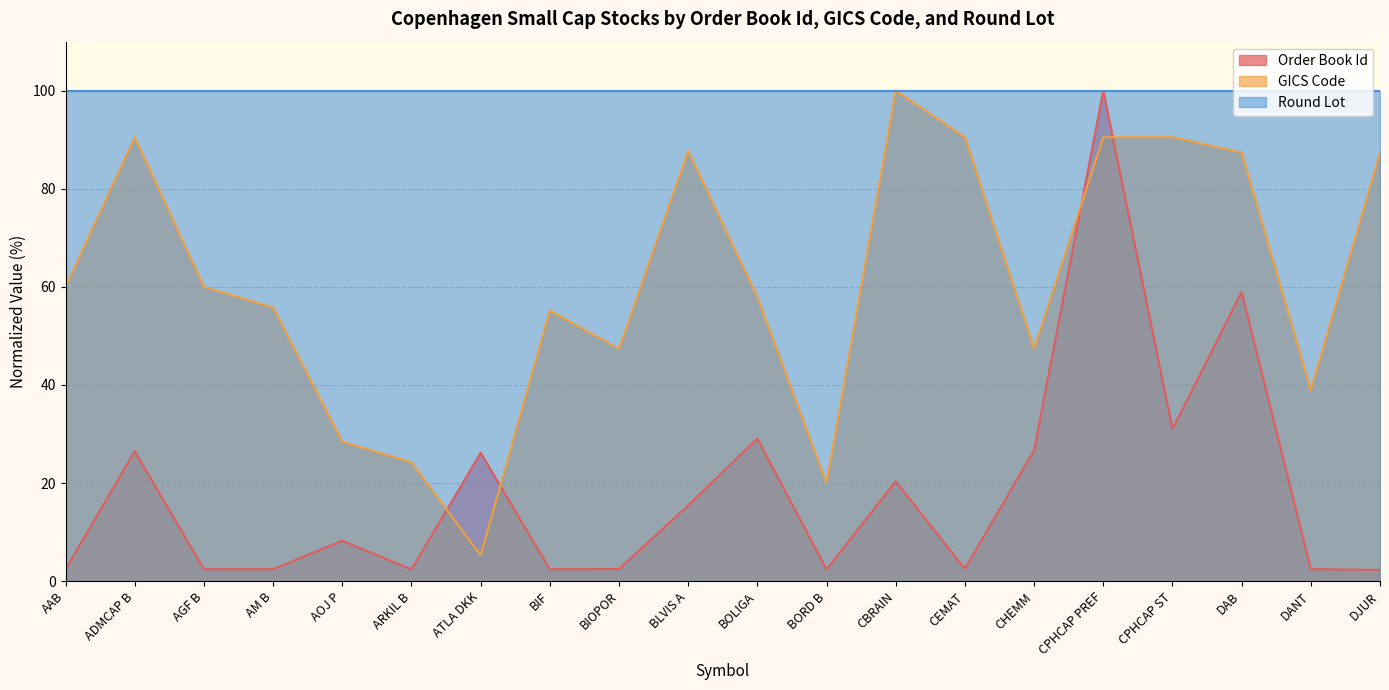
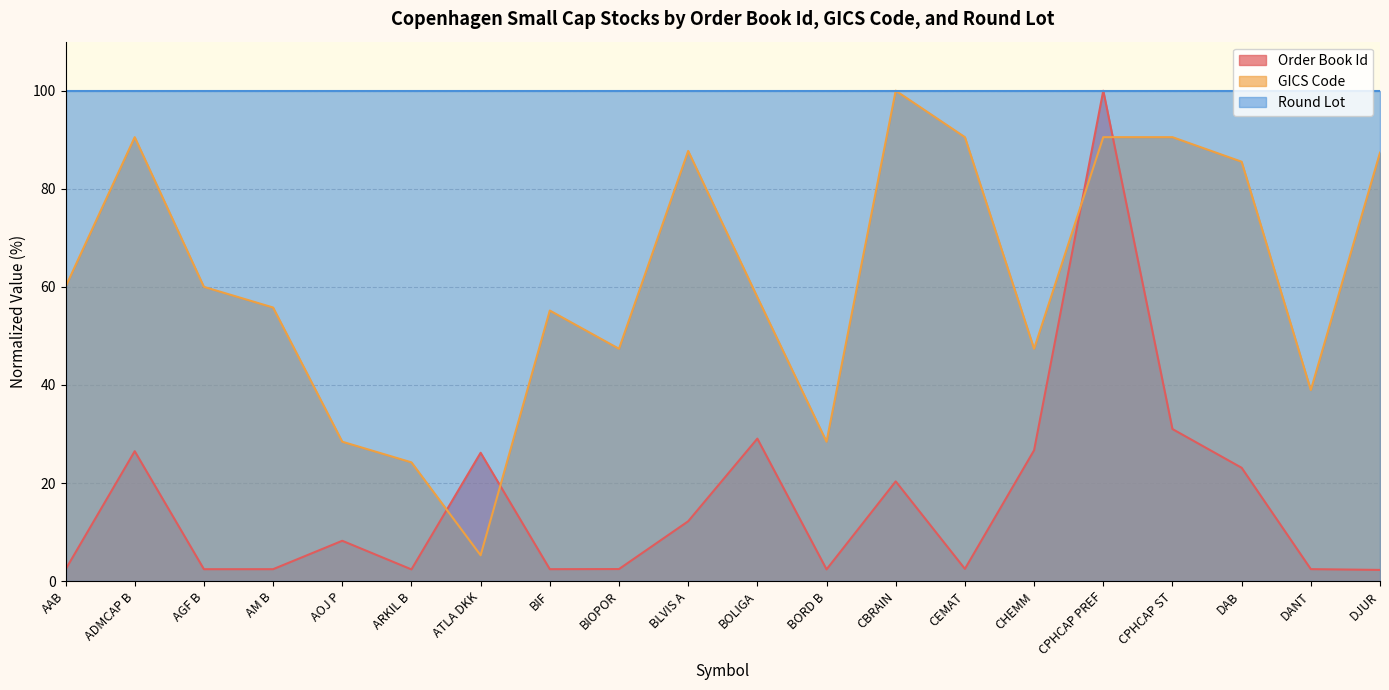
Order Book Id, BLVIS A: 15 -> 12
GICS Code, BORD B: 20 -> 28
Order Book Id, DAB: 59 -> 23
GICS Code, DAB: 87 -> 86
